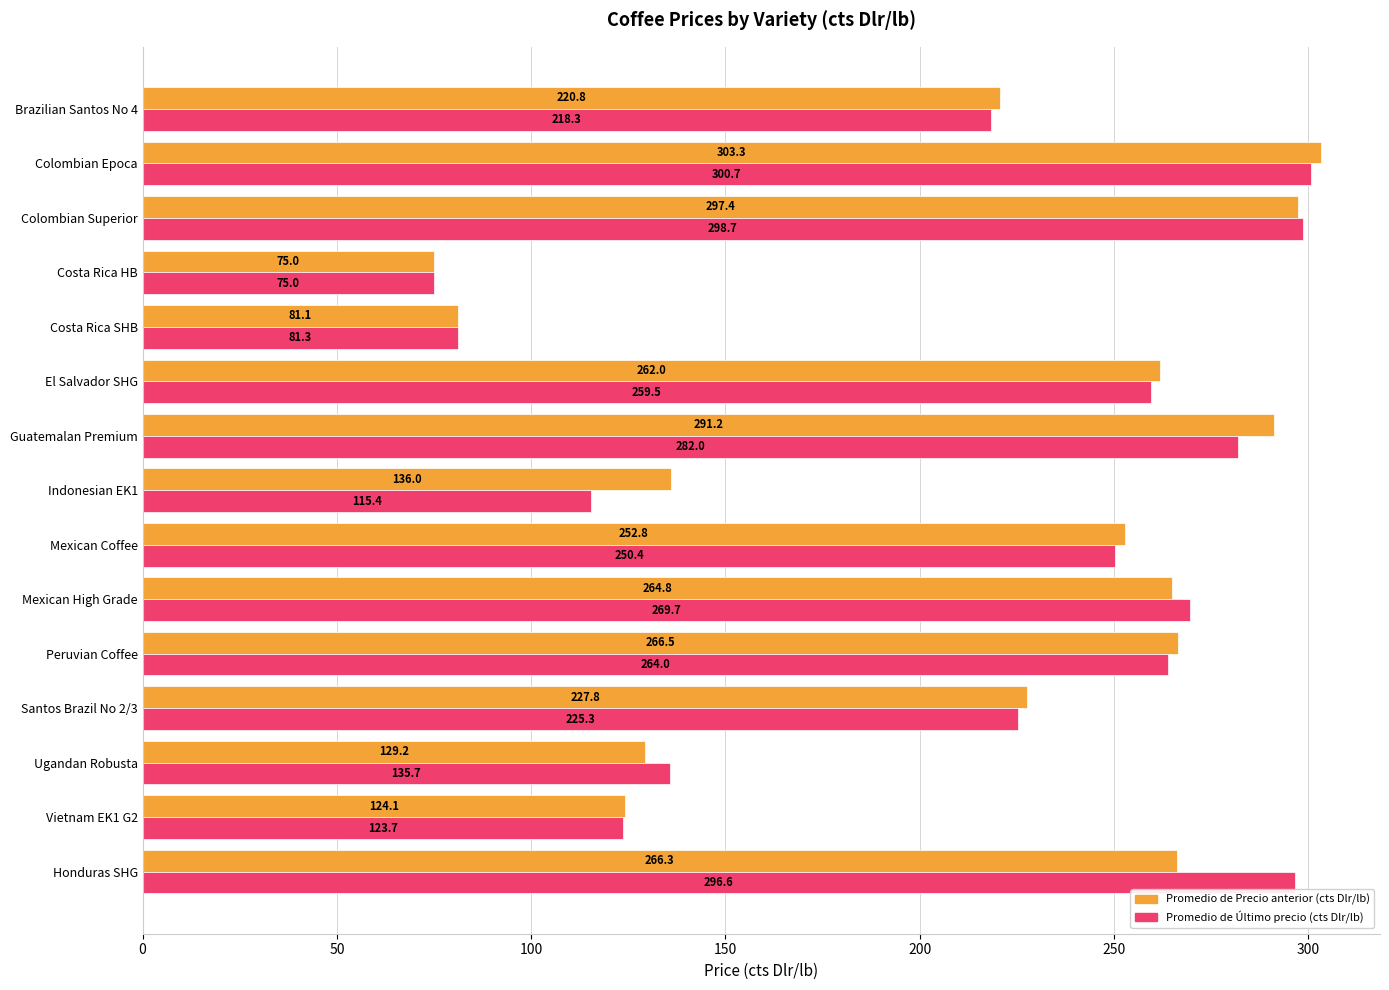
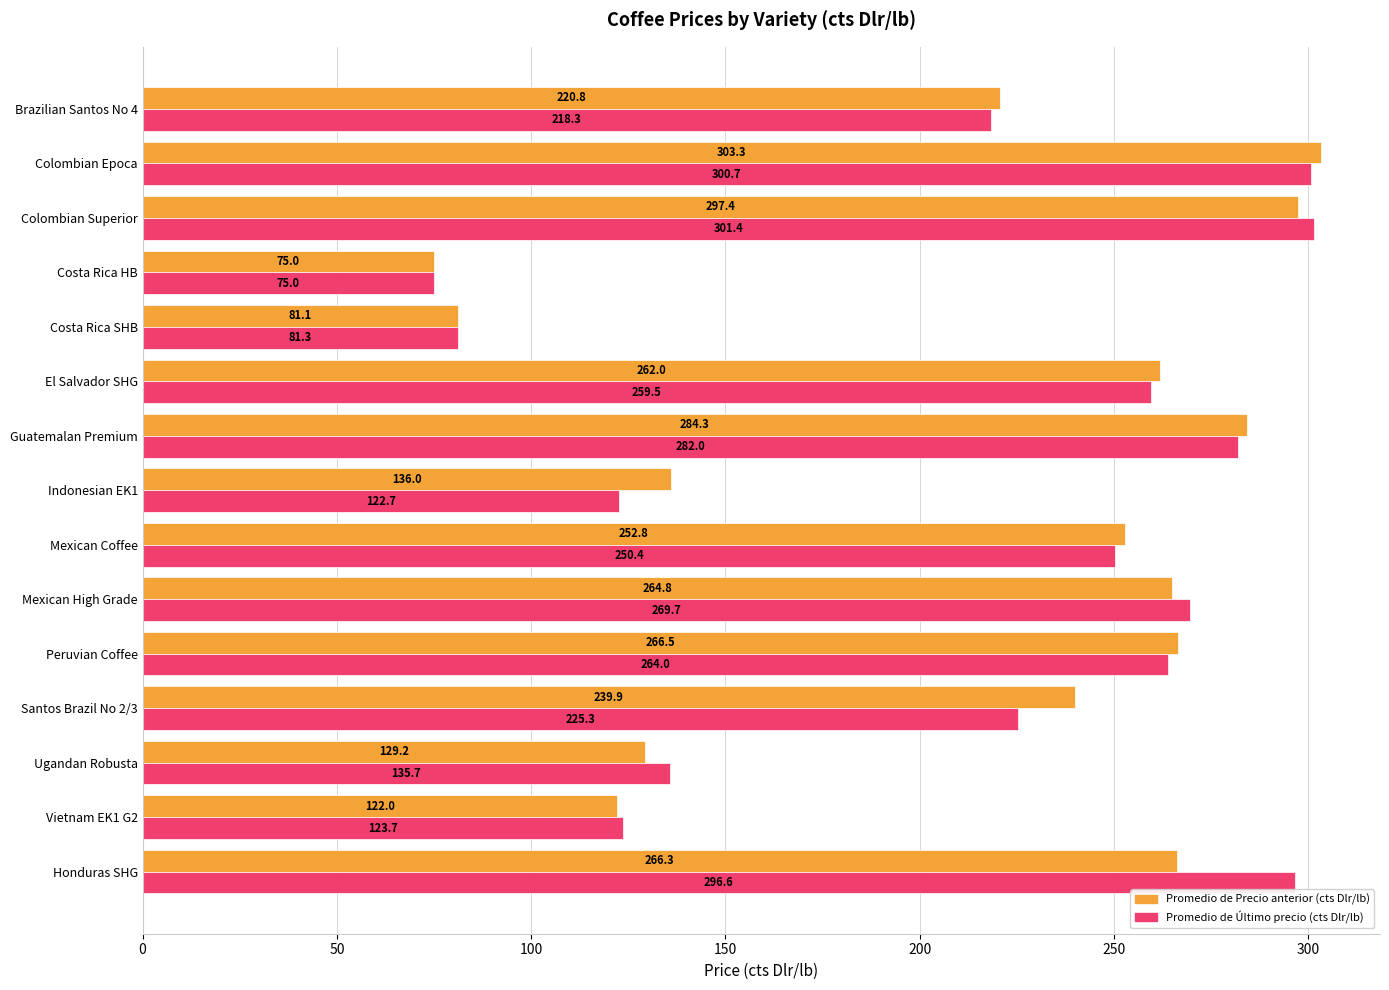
Promedio de Último precio (cts Dlr/lb), Colombian Superior: 298.7 -> 301.4
Promedio de Precio anterior (cts Dlr/lb), Guatemalan Premium: 291.2 -> 284.3
Promedio de Último precio (cts Dlr/lb), Indonesian EK1: 115.4 -> 122.7
Promedio de Precio anterior (cts Dlr/lb), Santos Brazil No 2/3: 227.8 -> 239.9
Promedio de Precio anterior (cts Dlr/lb), Vietnam EK1 G2: 124.1 -> 122.0
